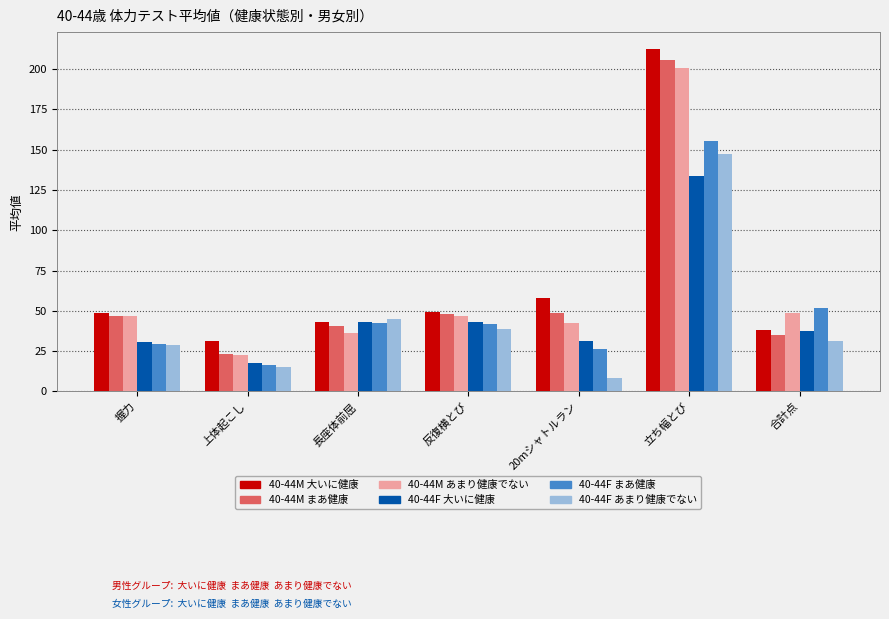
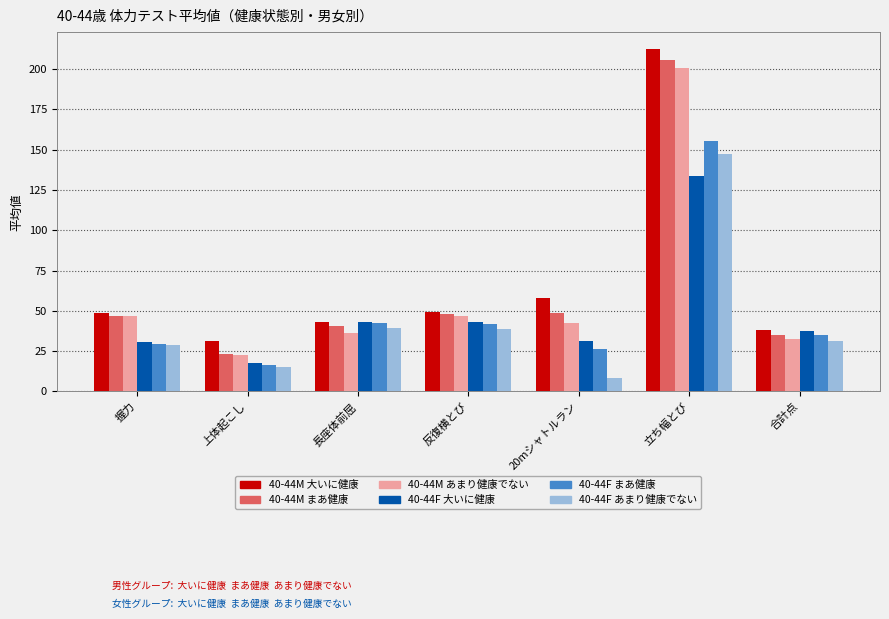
40-44F あまり健康でない, 長座体前屈: 45 -> 39
40-44M あまり健康でない, 合計点: 49 -> 33
40-44F まあ健康, 合計点: 52 -> 35
